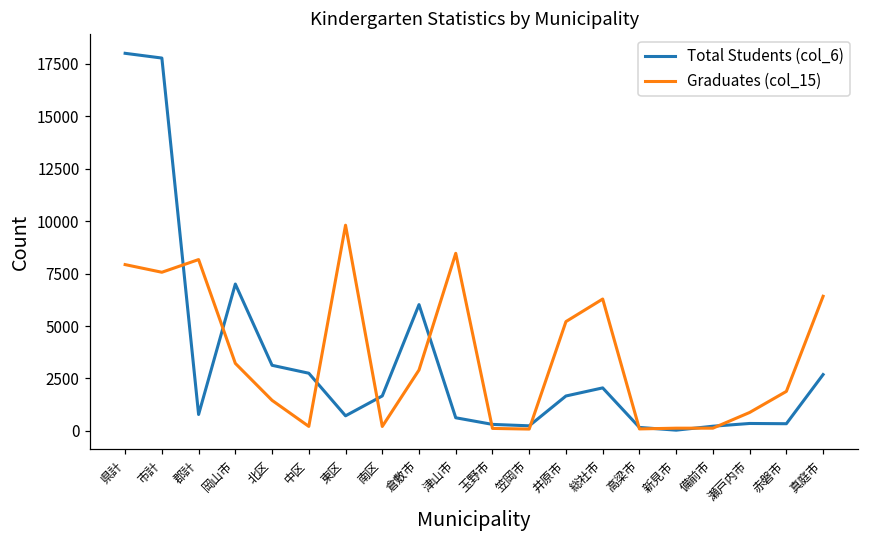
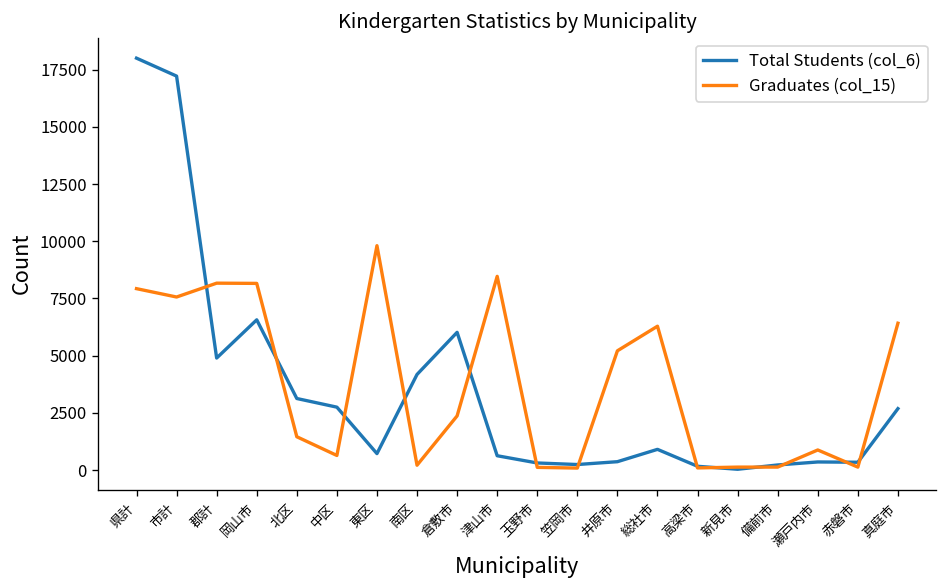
Total Students (col_6), 市計: 17800 -> 17200
Total Students (col_6), 郡計: 800 -> 4900
Total Students (col_6), 岡山市: 7000 -> 6600
Graduates (col_15), 岡山市: 3200 -> 8200
Graduates (col_15), 中区: 200 -> 600
Total Students (col_6), 南区: 1700 -> 4200
Graduates (col_15), 倉敷市: 2900 -> 2400
Total Students (col_6), 井原市: 1700 -> 400
Total Students (col_6), 総社市: 2100 -> 900
Graduates (col_15), 赤磐市: 1900 -> 100
